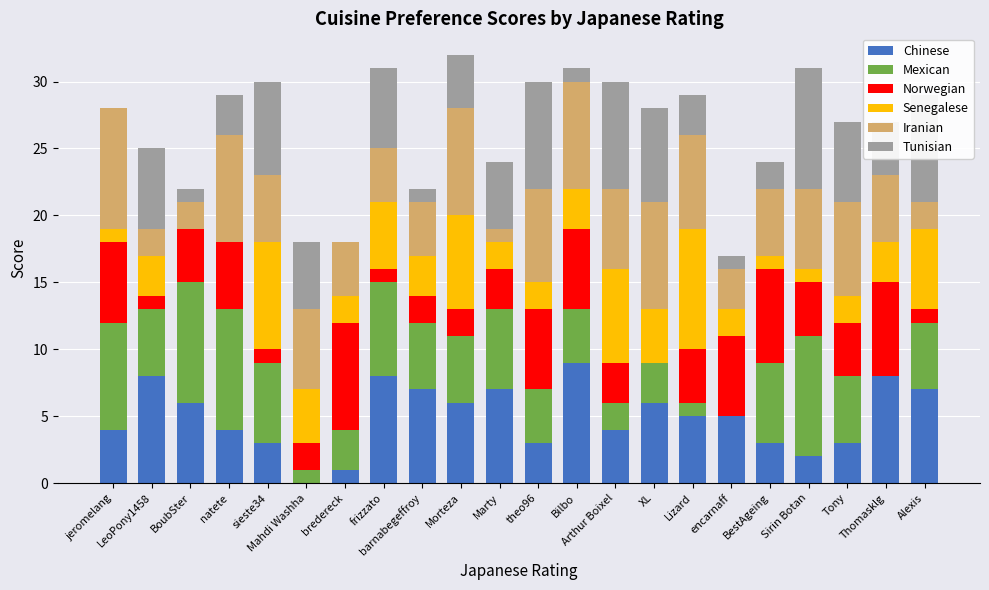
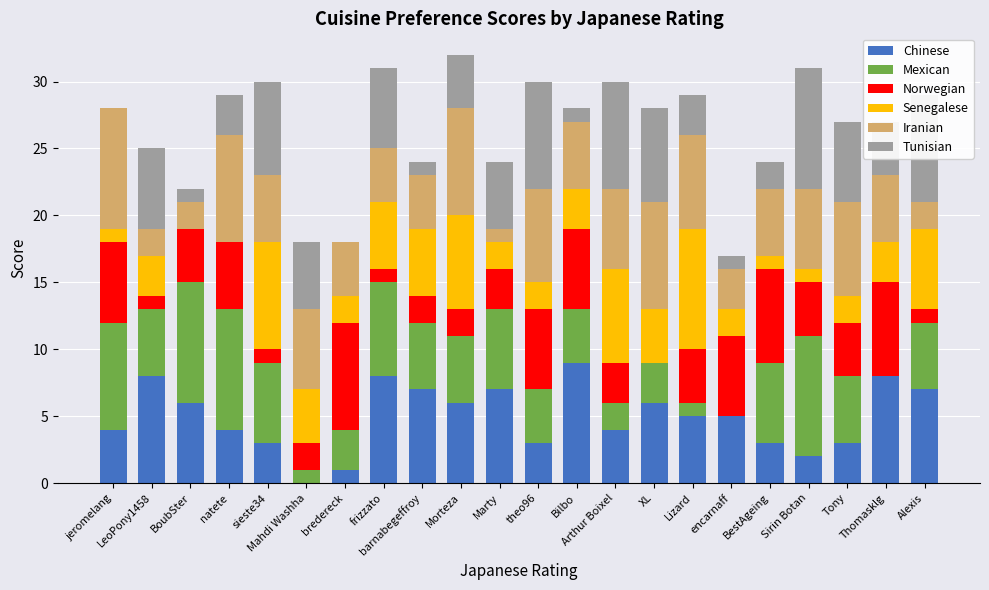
Senegalese, barnabegeffroy: 3 -> 5
Iranian, Bilbo: 8 -> 5
